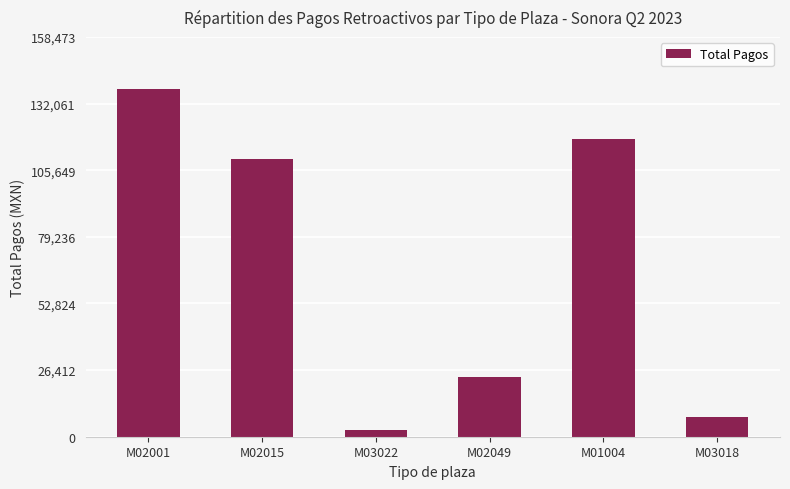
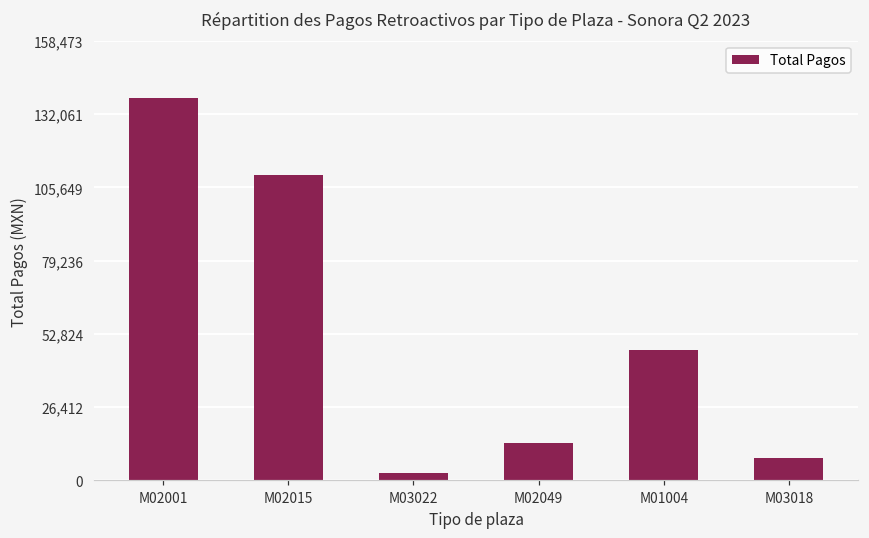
M02049: 24,000 -> 13,000
M01004: 118,000 -> 47,000
